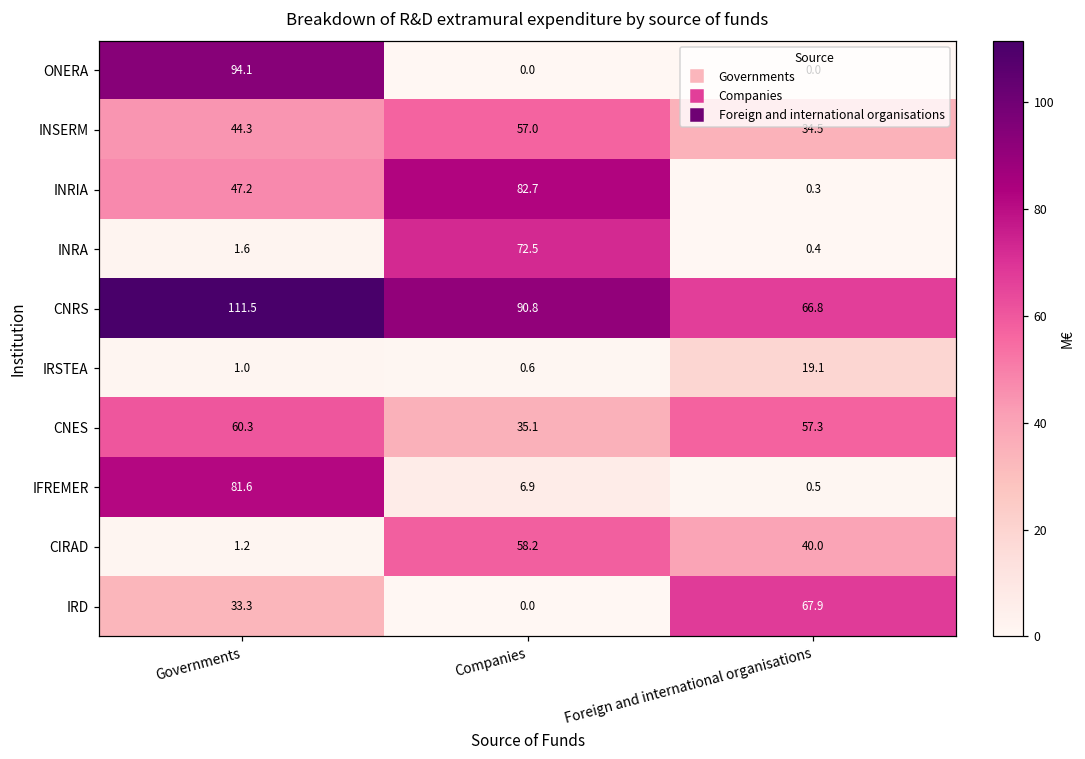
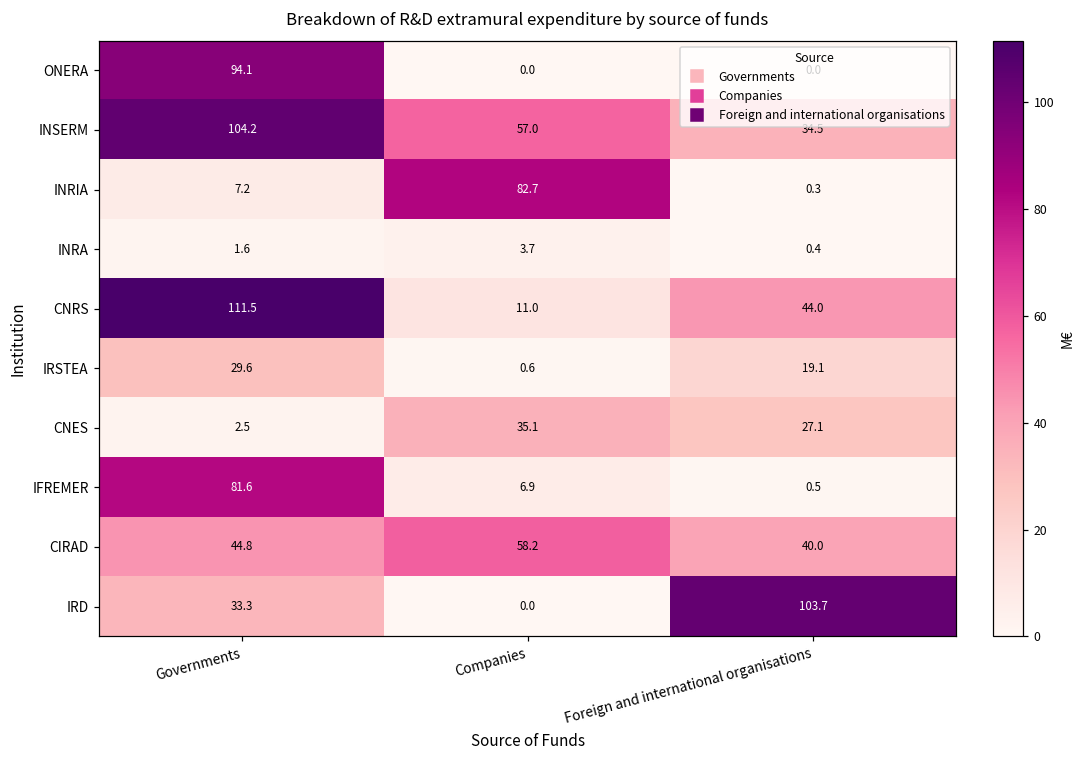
INSERM, Governments: 44.3 -> 104.2
INRIA, Governments: 47.2 -> 7.2
INRA, Companies: 72.5 -> 3.7
CNRS, Companies: 90.8 -> 11.0
CNRS, Foreign and international organisations: 66.8 -> 44.0
IRSTEA, Governments: 1.0 -> 29.6
CNES, Governments: 60.3 -> 2.5
CNES, Foreign and international organisations: 57.3 -> 27.1
CIRAD, Governments: 1.2 -> 44.8
IRD, Foreign and international organisations: 67.9 -> 103.7
